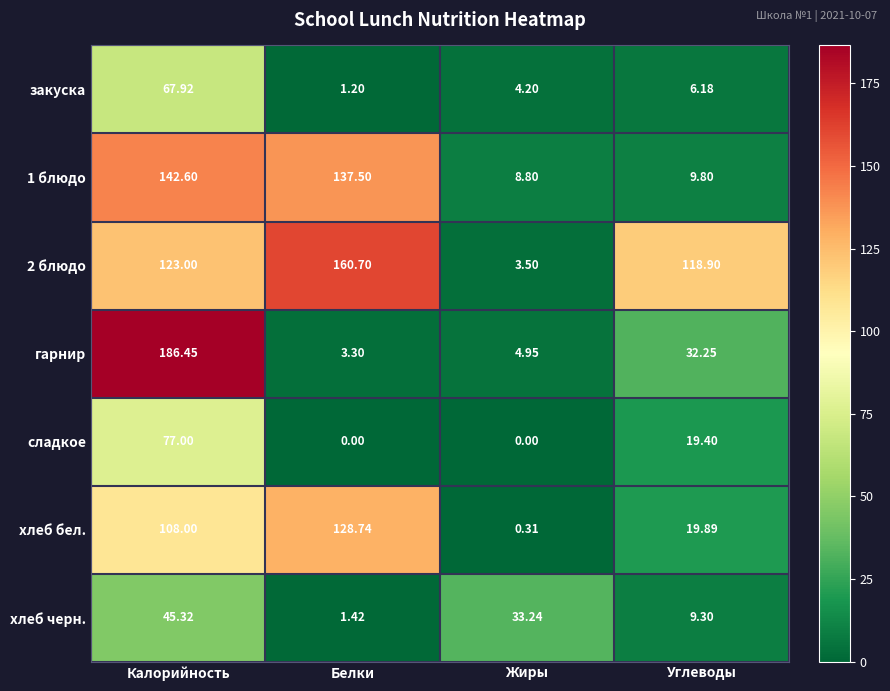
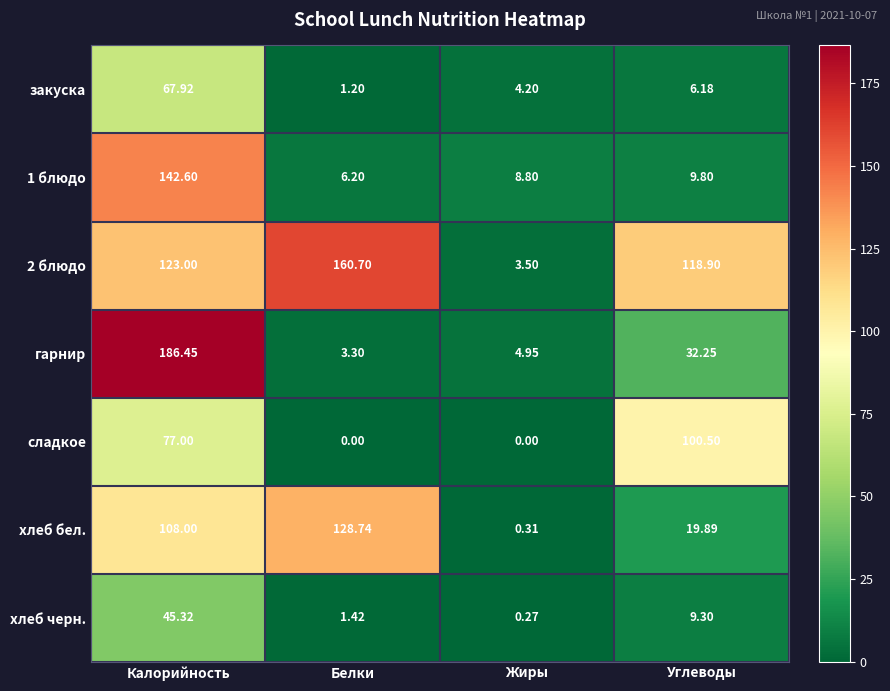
1 блюдо, Белки: 137.50 -> 6.20
сладкое, Углеводы: 19.40 -> 100.50
хлеб черн., Жиры: 33.24 -> 0.27
